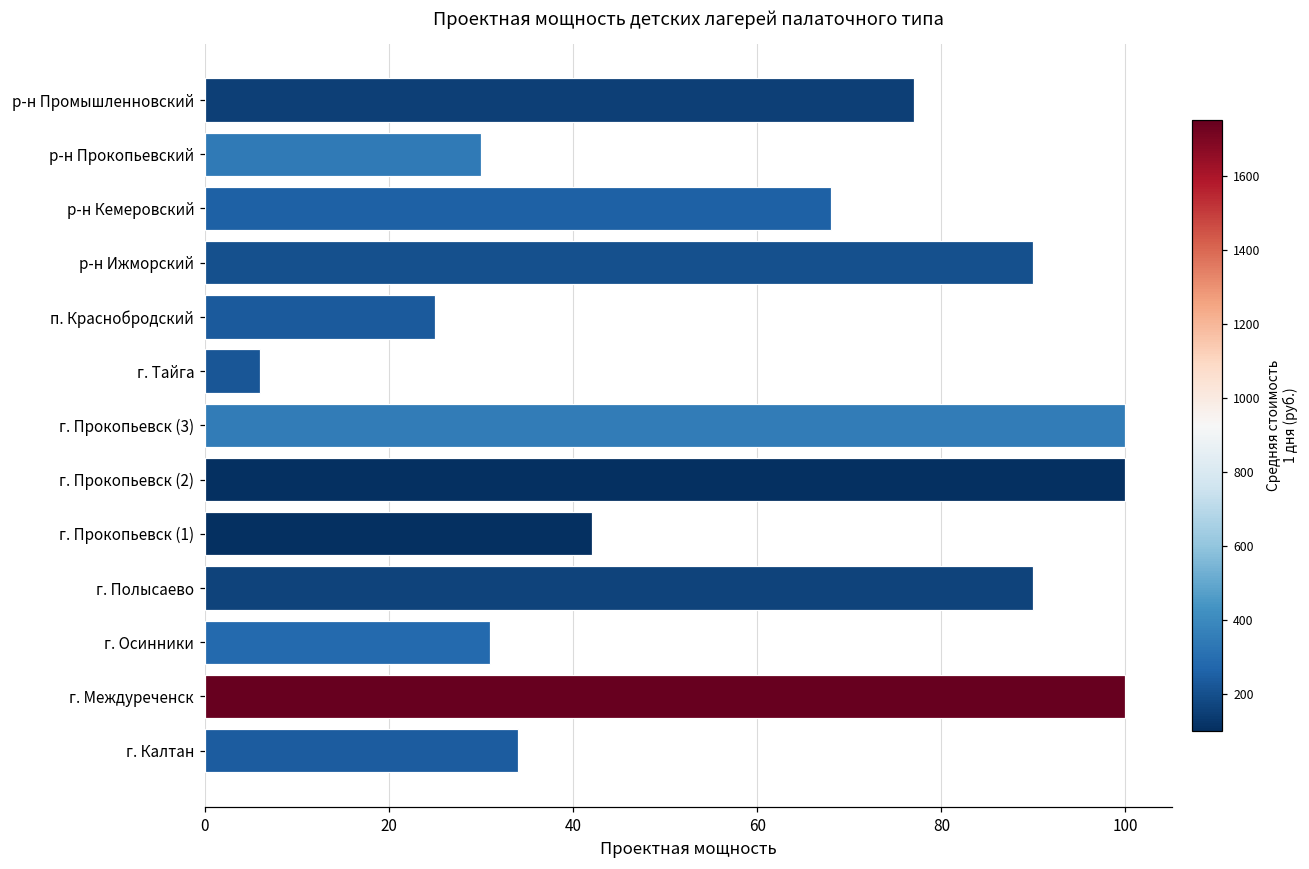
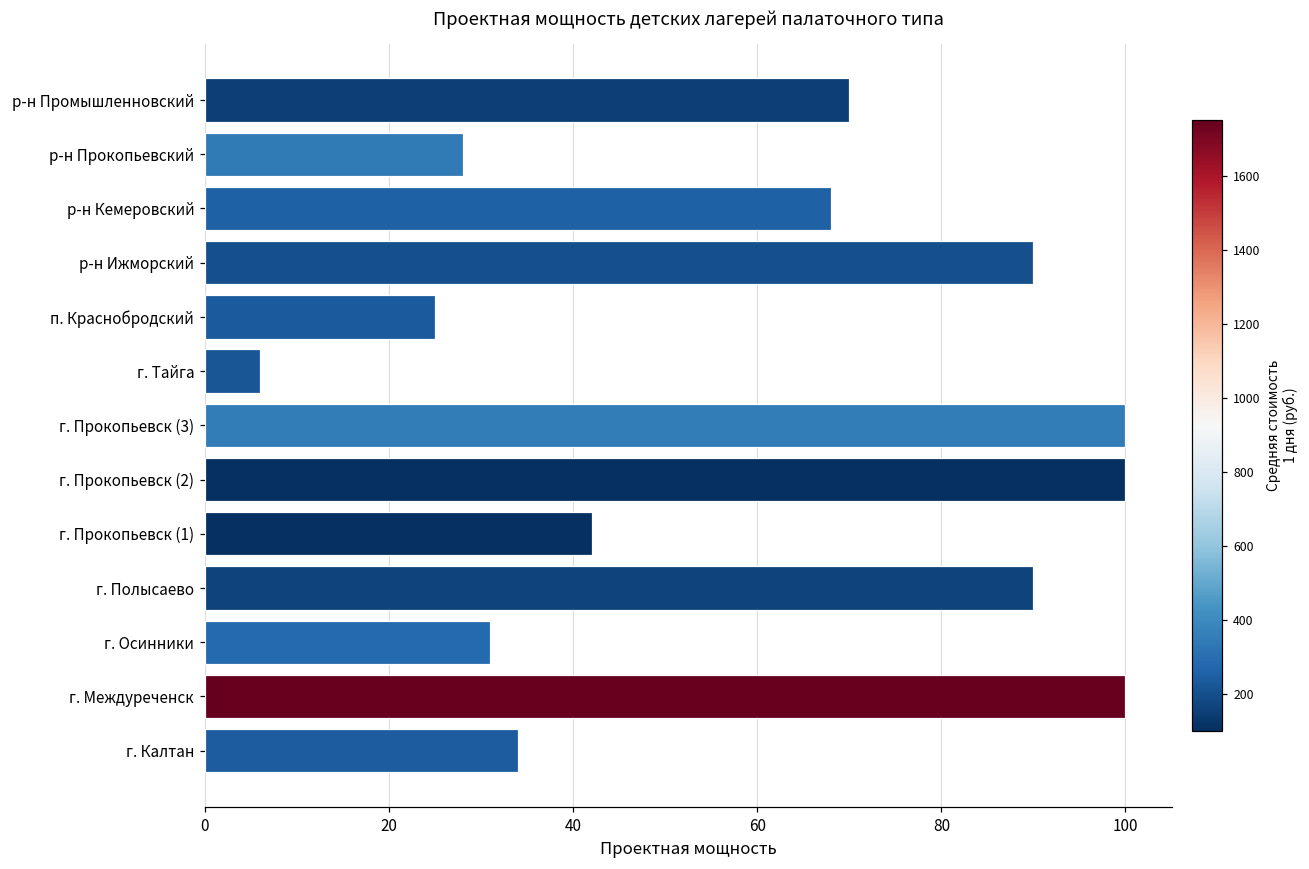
р-н Промышленновский: 77 -> 70
р-н Прокопьевский: 30 -> 28
